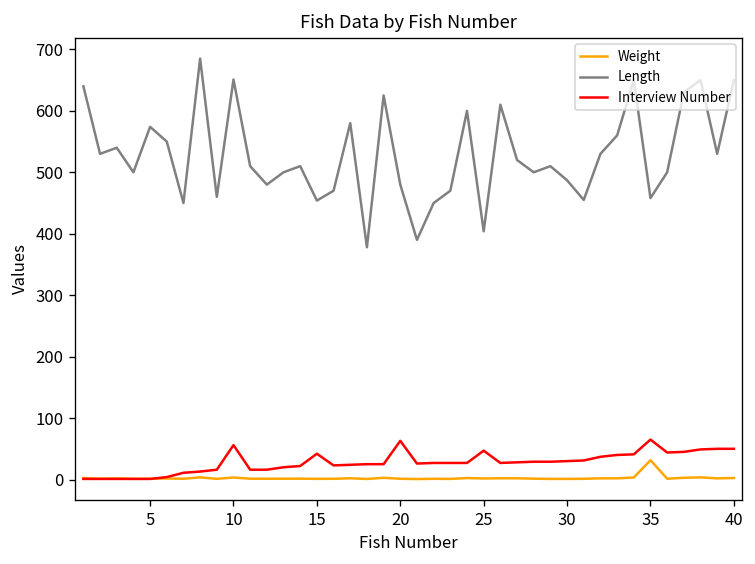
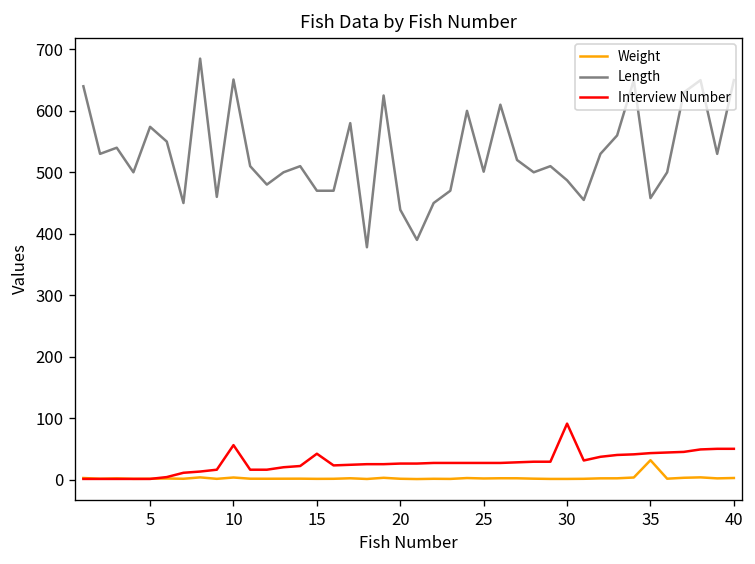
Length, 15: 450 -> 470
Length, 20: 480 -> 440
Interview Number, 20: 60 -> 30
Length, 25: 400 -> 500
Interview Number, 25: 50 -> 30
Interview Number, 30: 30 -> 90
Interview Number, 35: 70 -> 40
